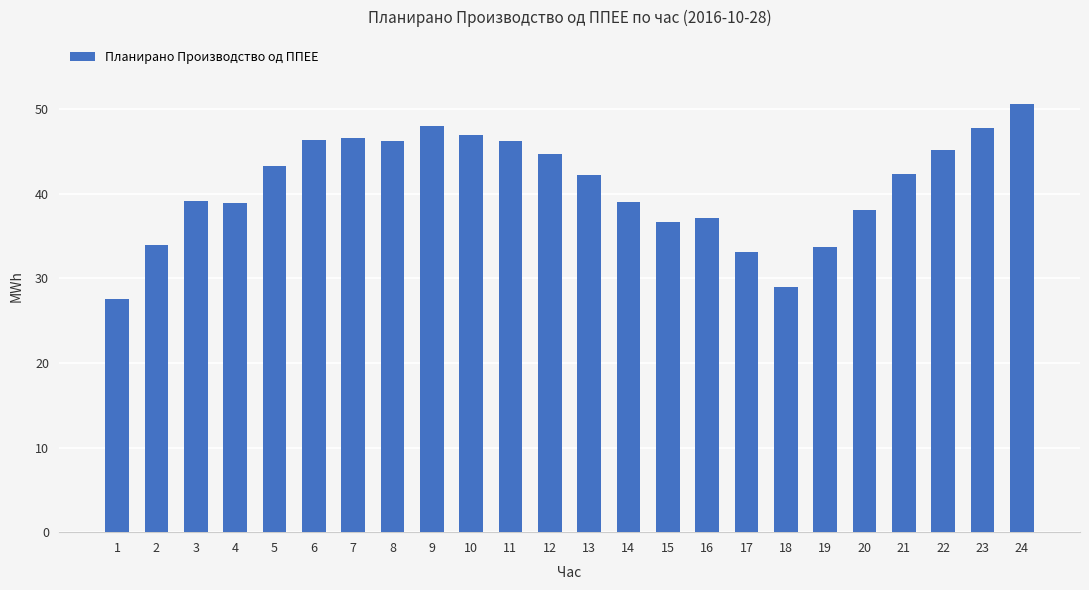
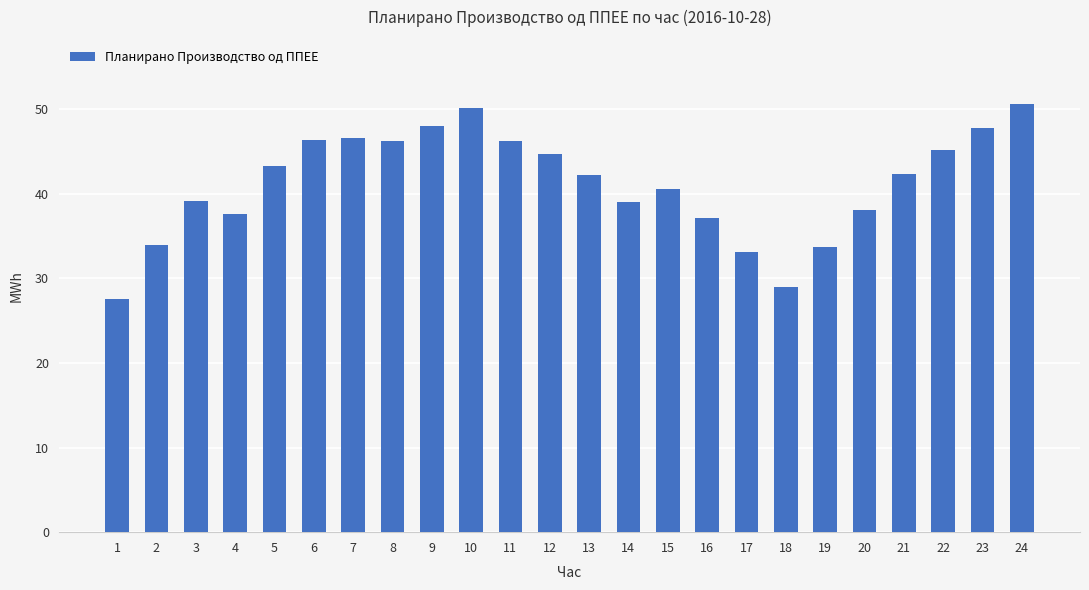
4: 39 -> 38
10: 47 -> 50
15: 37 -> 41
